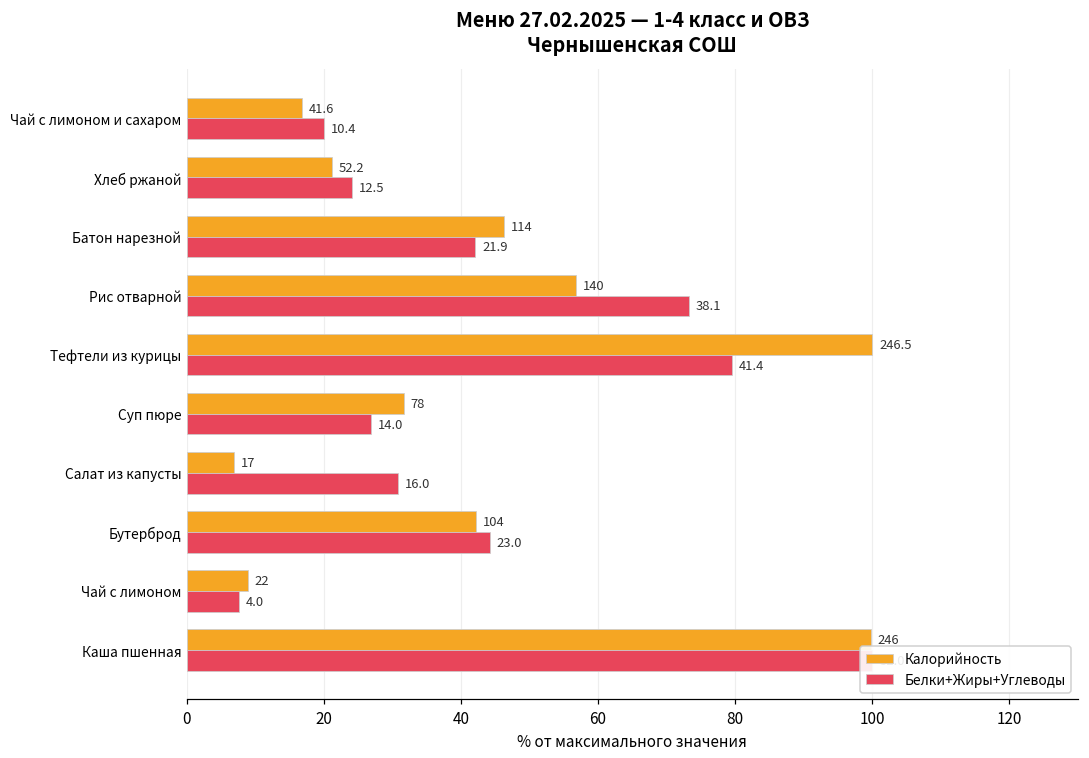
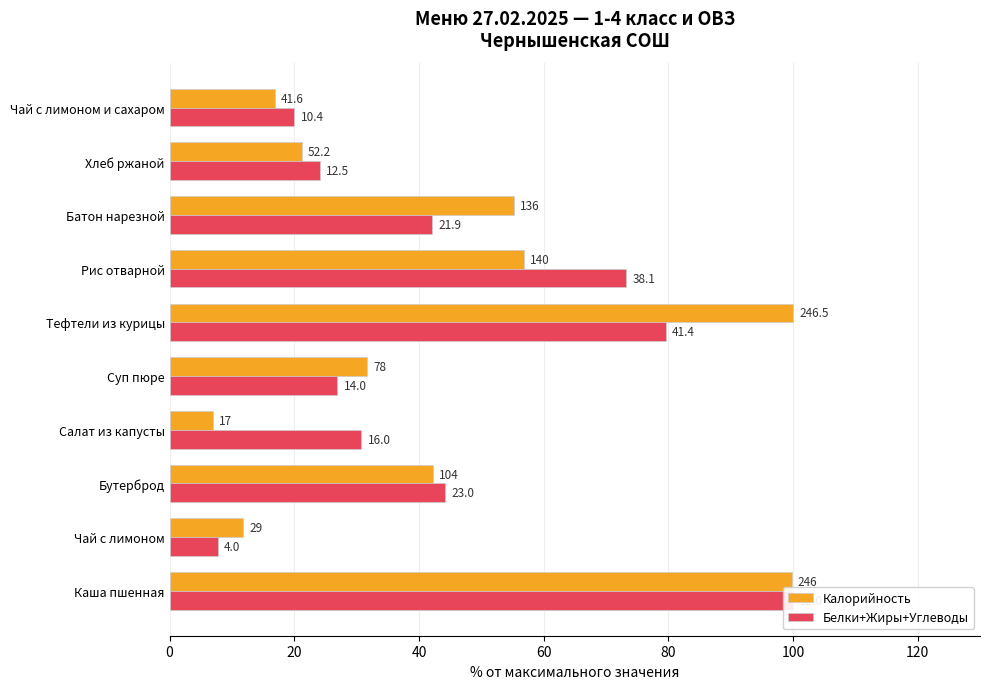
Калорийность, Батон нарезной: 114 -> 136
Калорийность, Чай с лимоном: 22 -> 29
